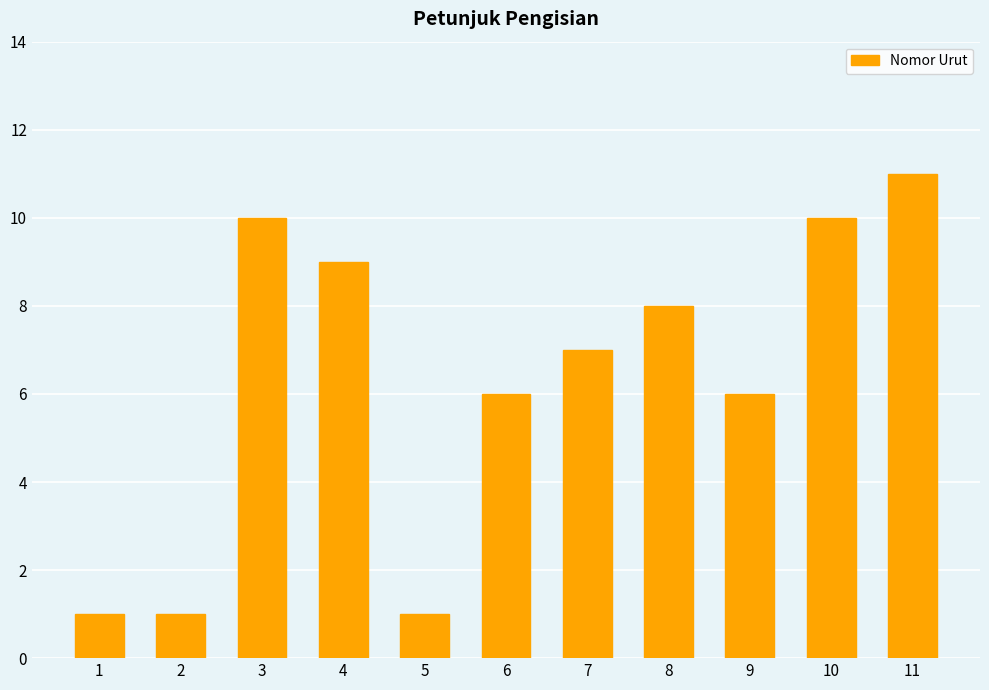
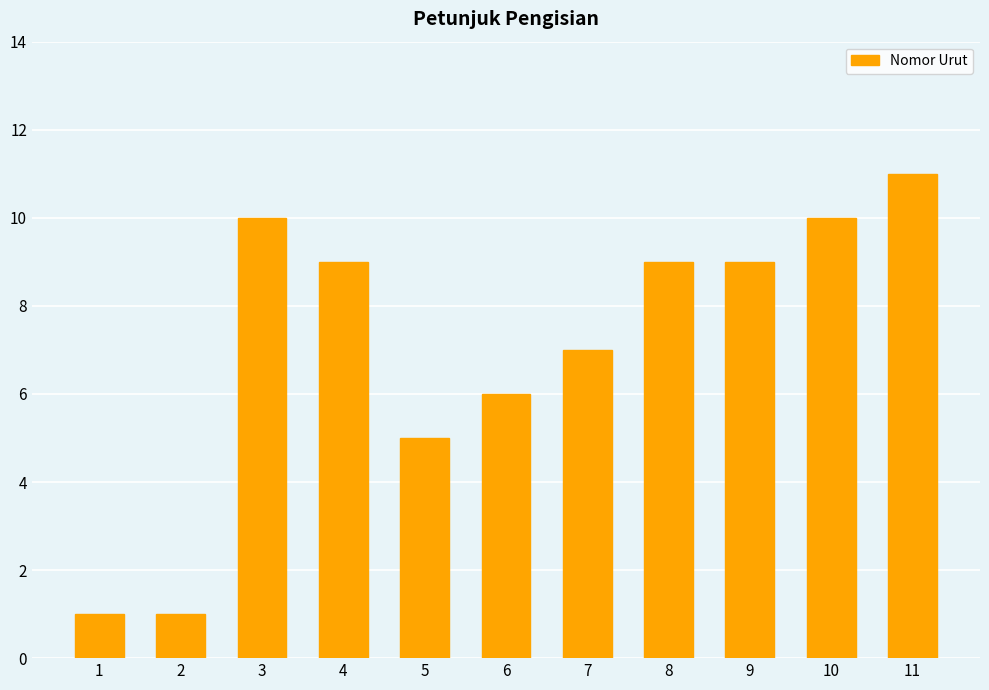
5: 1 -> 5
8: 8 -> 9
9: 6 -> 9
